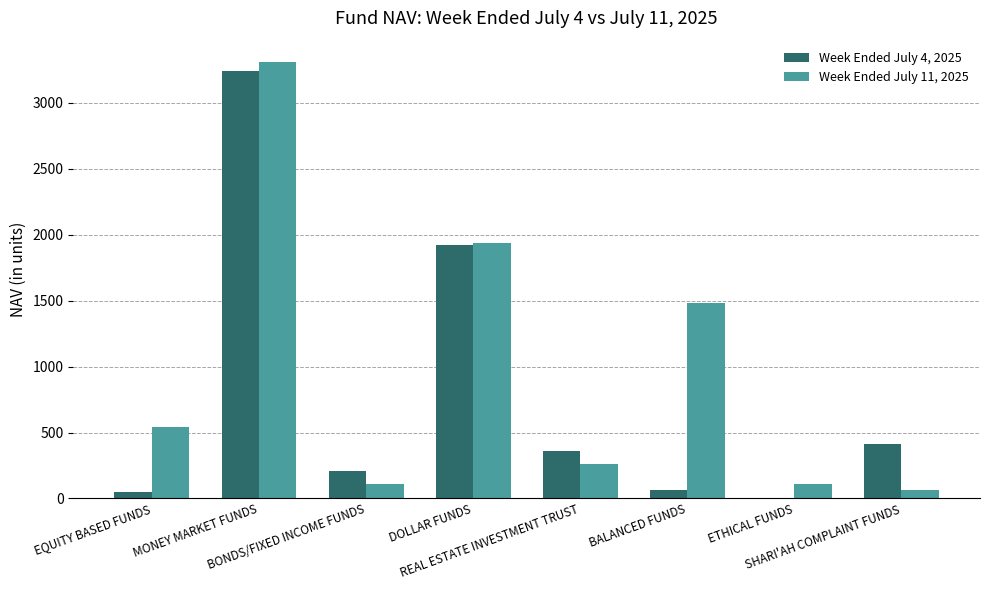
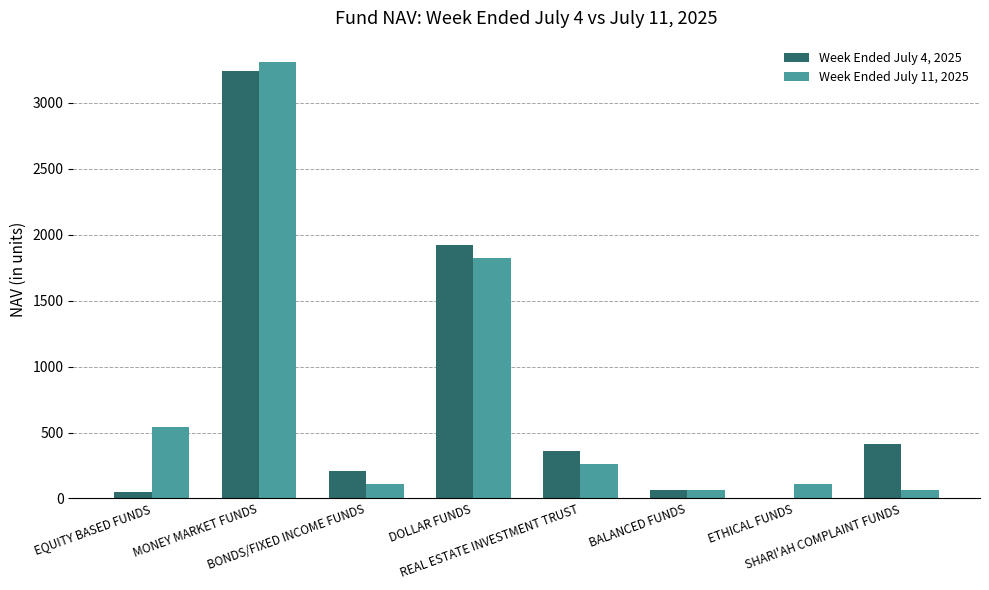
Week Ended July 11, 2025, DOLLAR FUNDS: 1940 -> 1820
Week Ended July 11, 2025, BALANCED FUNDS: 1490 -> 70
